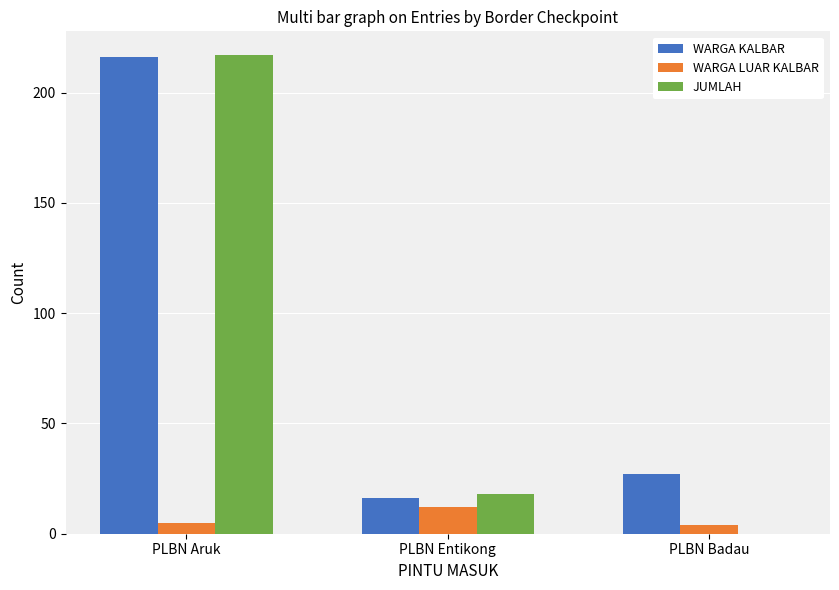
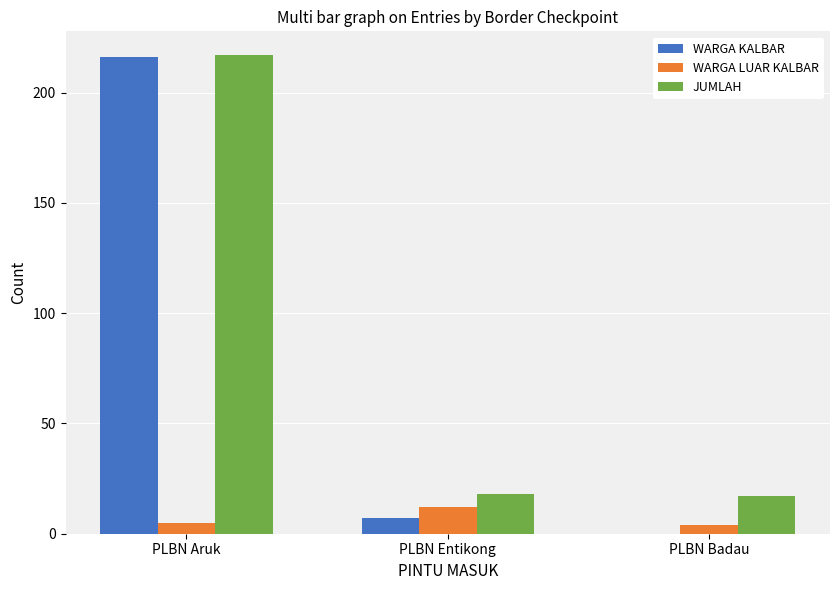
WARGA KALBAR, PLBN Entikong: 16 -> 7
WARGA KALBAR, PLBN Badau: 27 -> 0
JUMLAH, PLBN Badau: 0 -> 17
